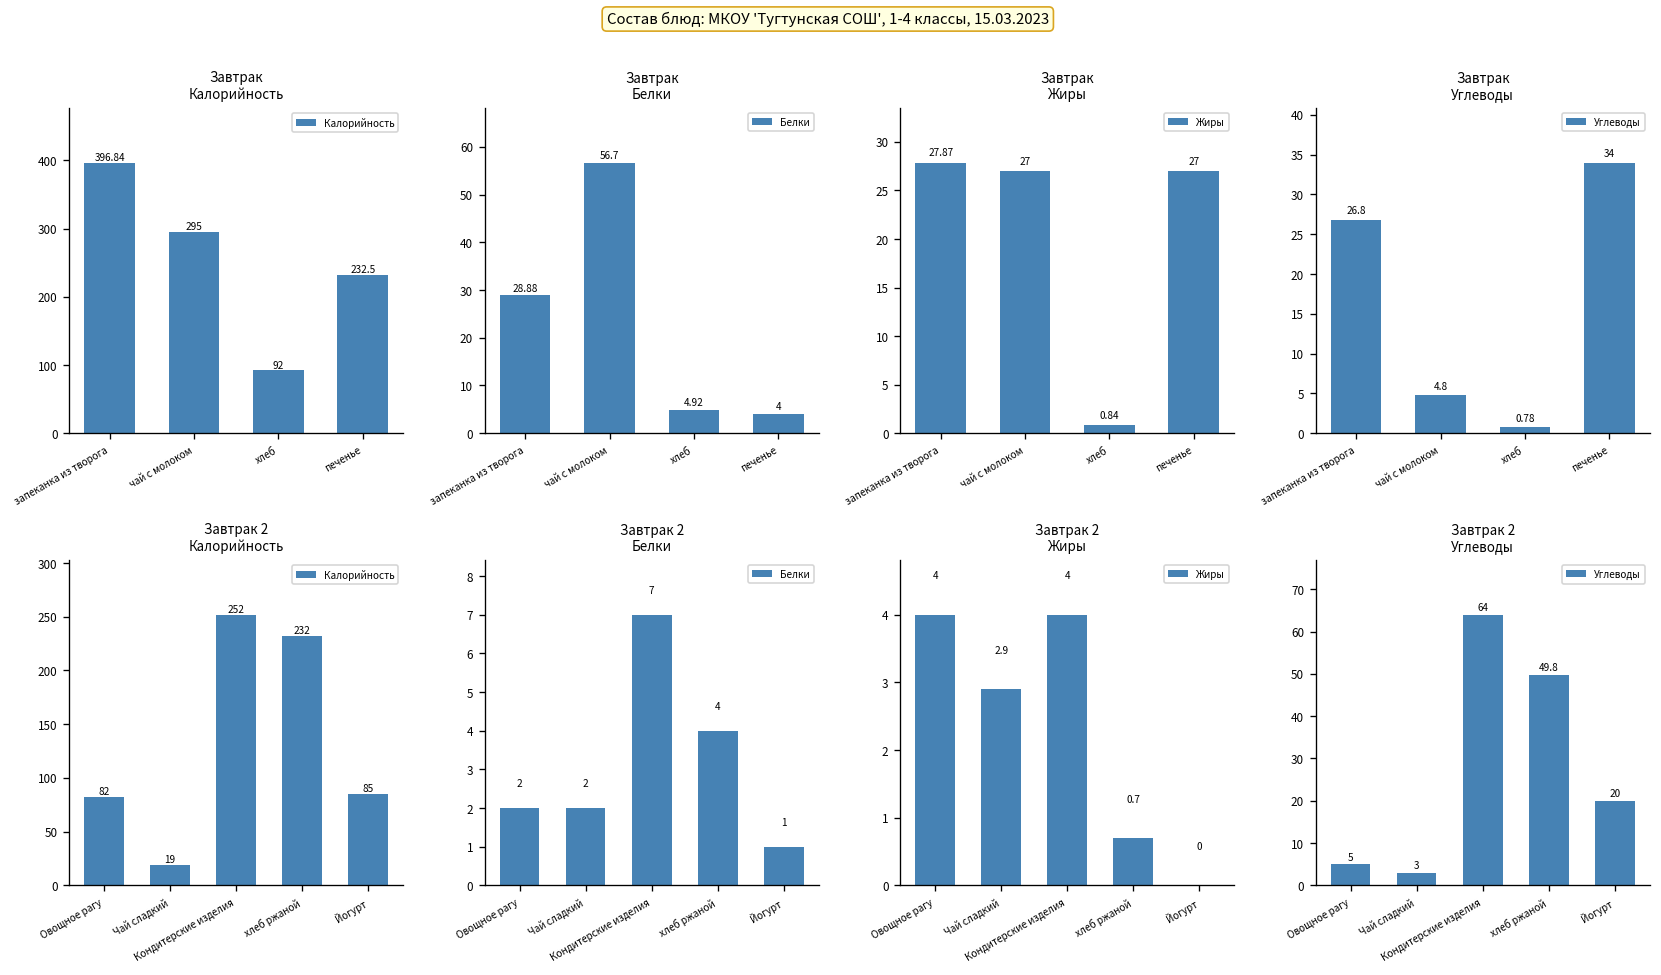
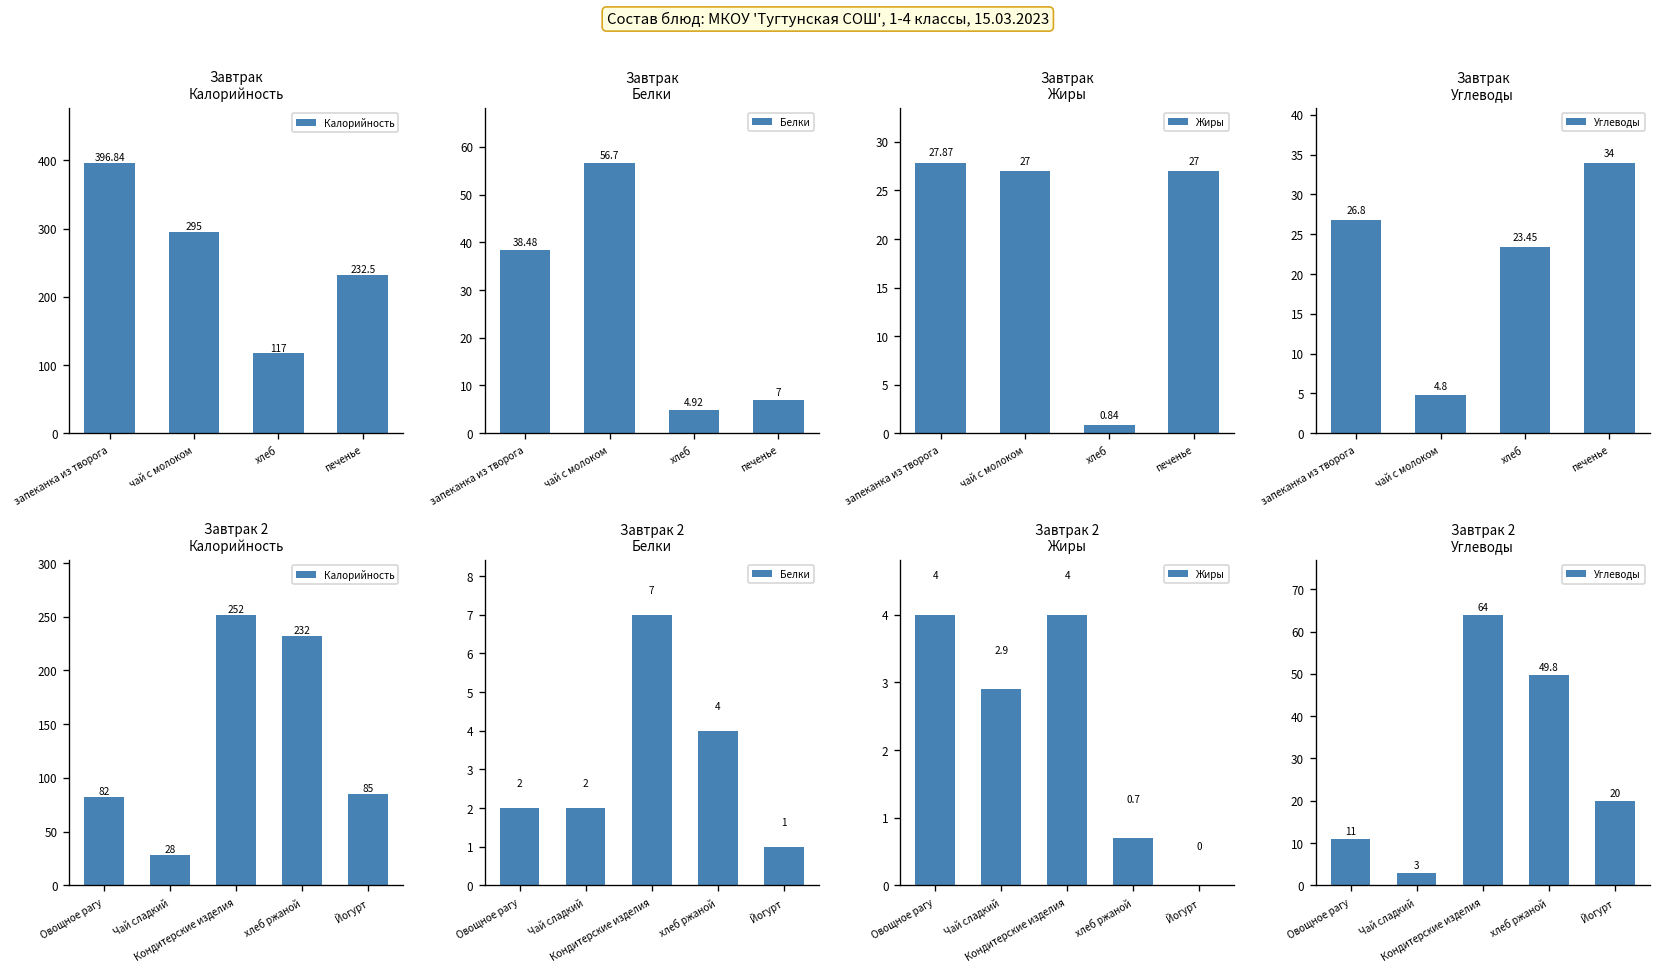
Завтрак Калорийность, хлеб: 92 -> 117
Завтрак Белки, запеканка из творога: 28.88 -> 38.48
Завтрак Белки, печенье: 4 -> 7
Завтрак Углеводы, хлеб: 0.78 -> 23.45
Завтрак 2 Калорийность, Чай сладкий: 19 -> 28
Завтрак 2 Углеводы, Овощное рагу: 5 -> 11
